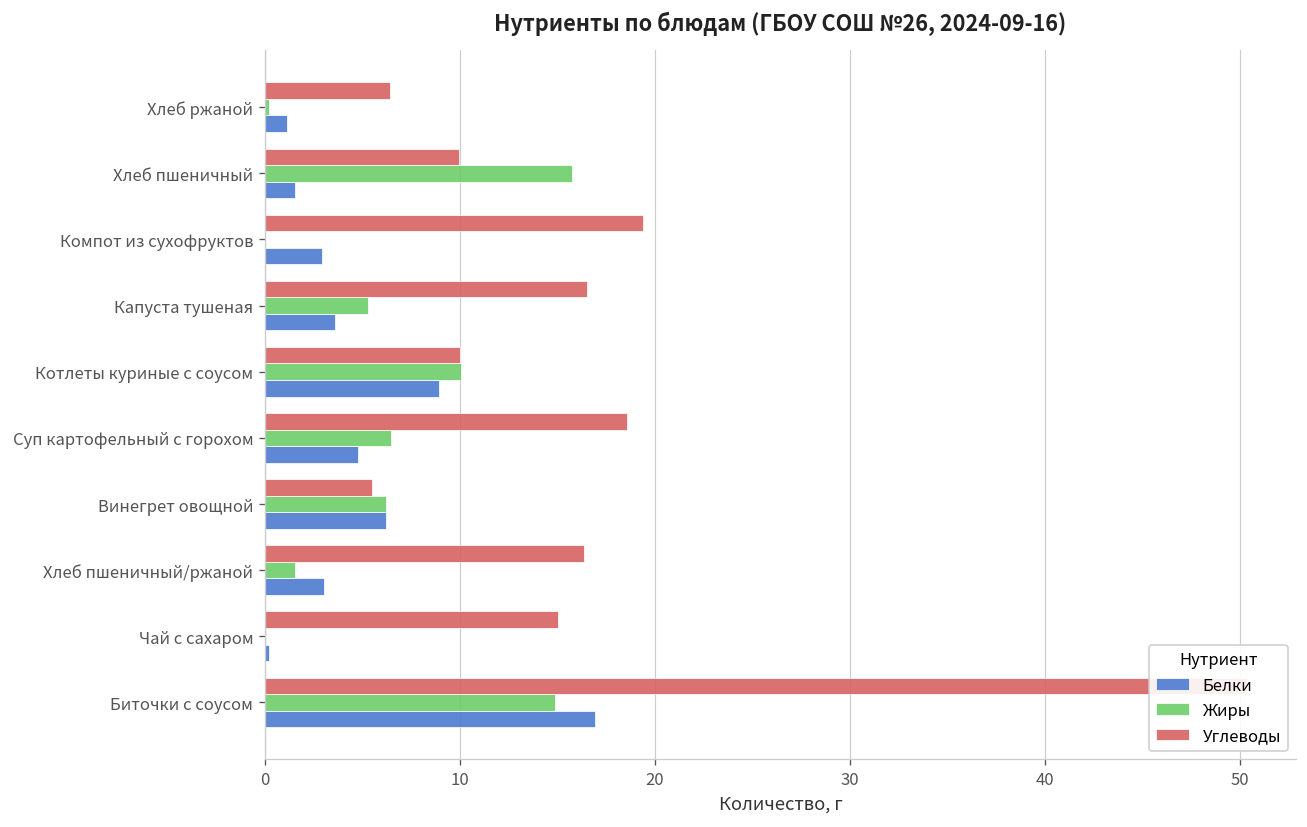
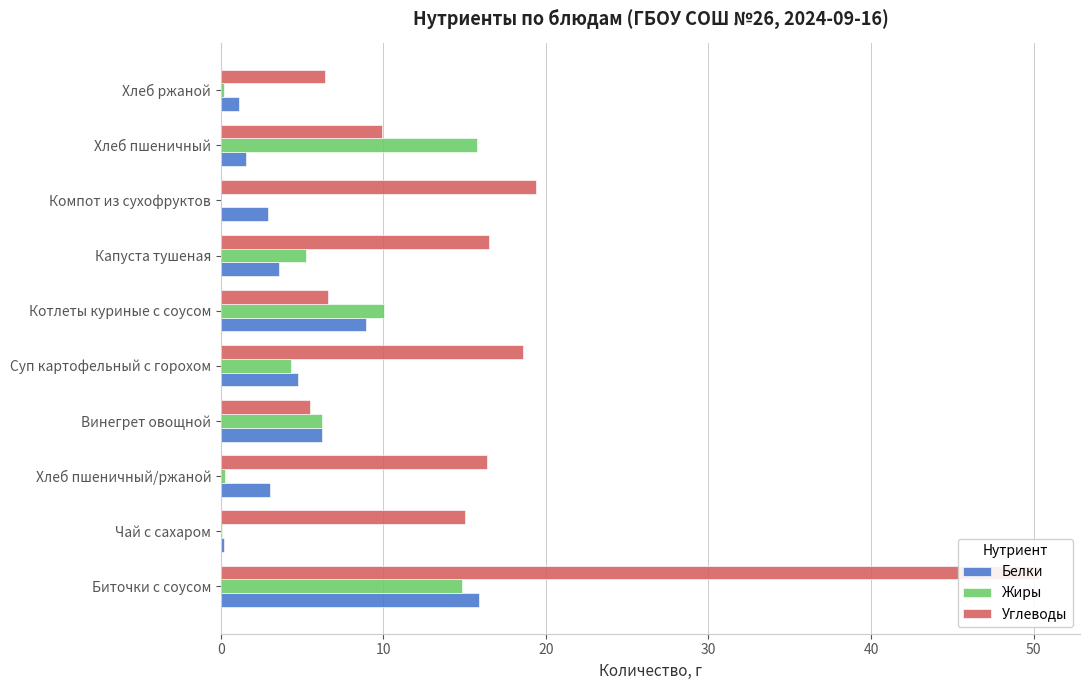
Углеводы, Котлеты куриные с соусом: 10.0 -> 6.6
Жиры, Суп картофельный с горохом: 6.4 -> 4.3
Жиры, Хлеб пшеничный/ржаной: 1.5 -> 0.2
Белки, Биточки с соусом: 16.9 -> 15.9
